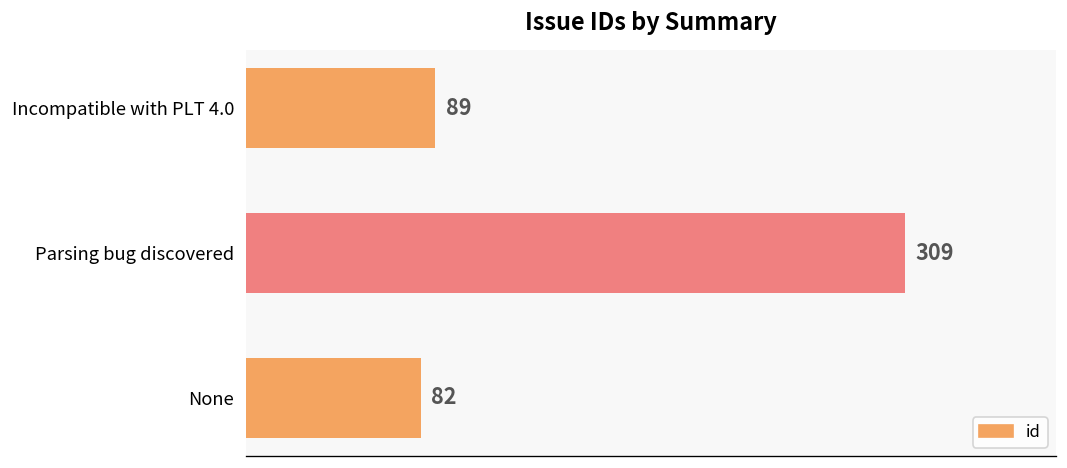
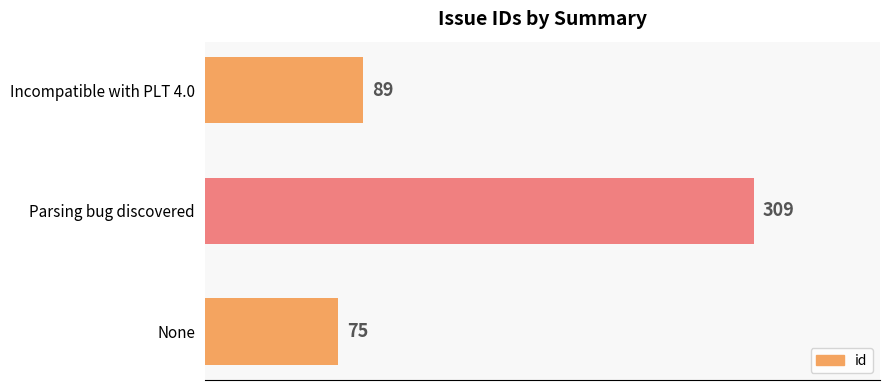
None: 82 -> 75
